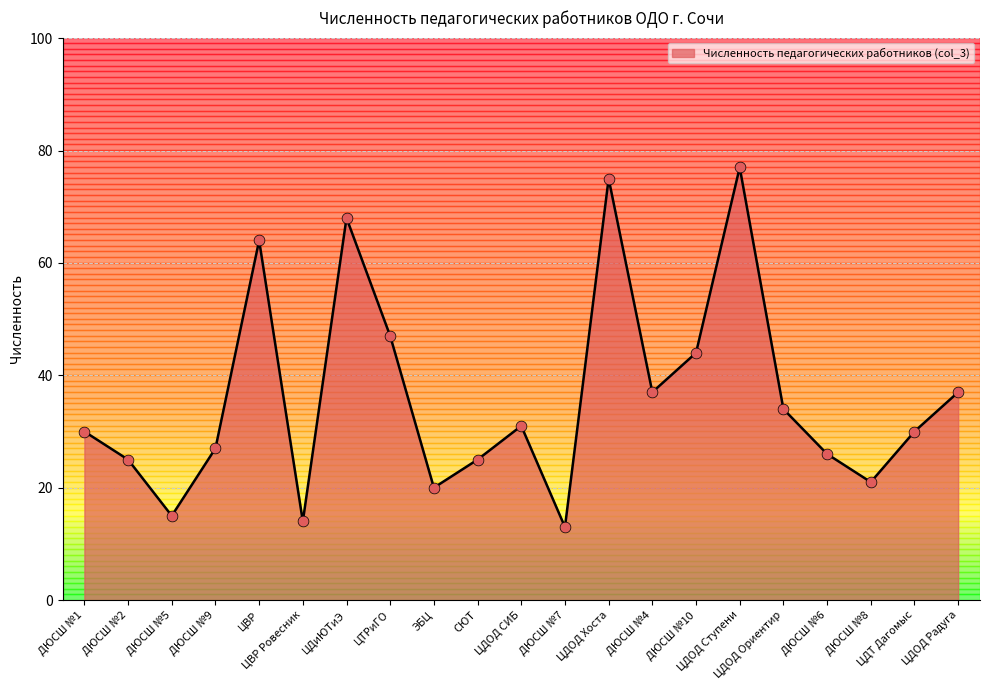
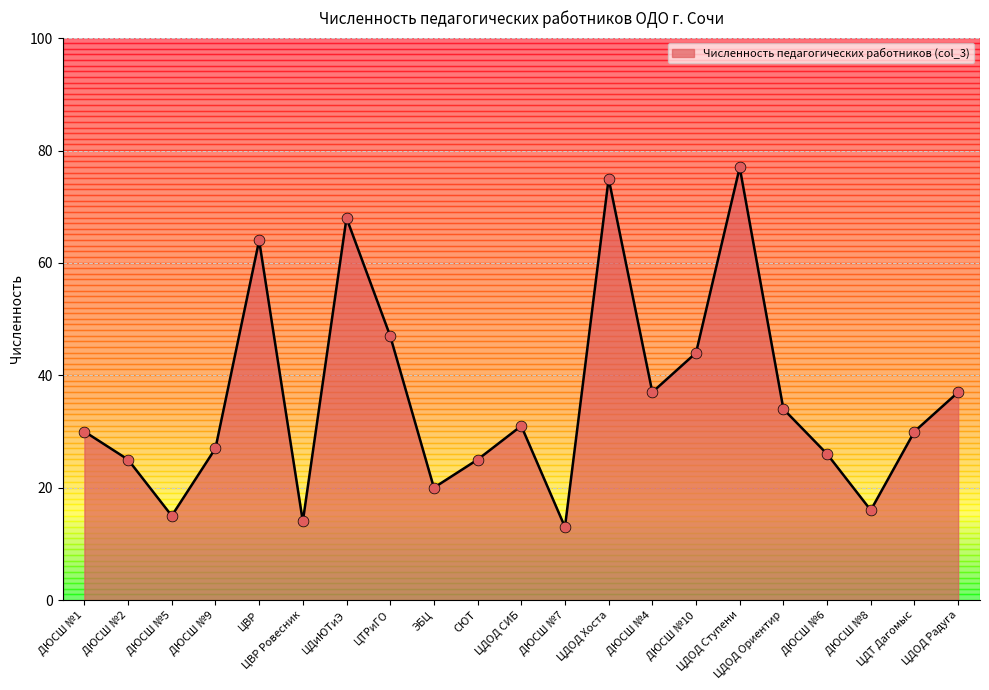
ДЮСШ №8: 21 -> 16
